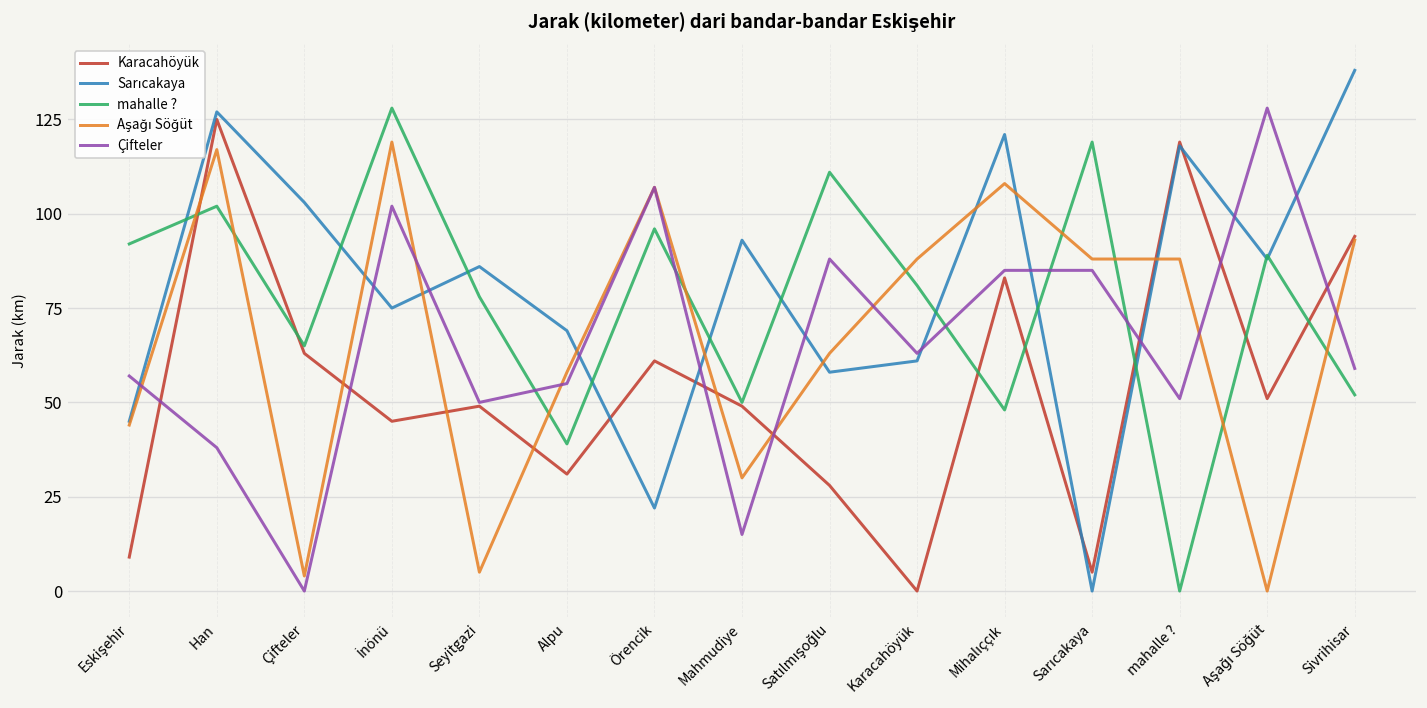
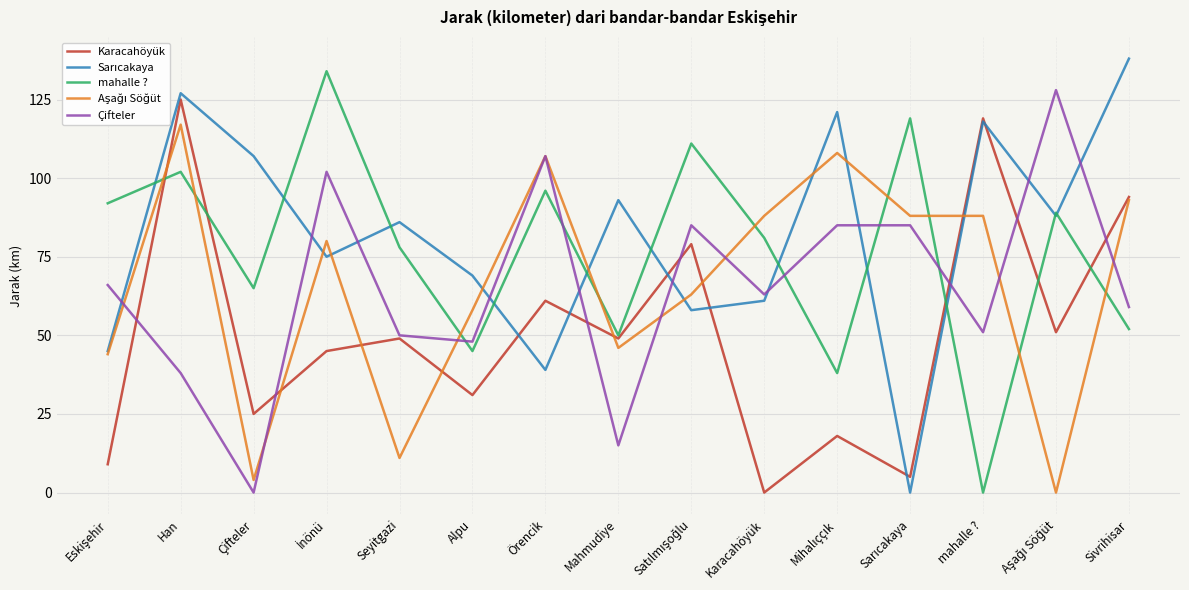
Çifteler, Eskişehir: 57 -> 66
Karacahöyük, Çifteler: 63 -> 25
Sarıcakaya, Çifteler: 103 -> 107
mahalle ?, İnönü: 128 -> 134
Aşağı Söğüt, İnönü: 119 -> 80
Aşağı Söğüt, Seyitgazi: 5 -> 11
mahalle ?, Alpu: 39 -> 45
Çifteler, Alpu: 55 -> 48
Sarıcakaya, Örencik: 22 -> 39
Aşağı Söğüt, Mahmudiye: 30 -> 46
Karacahöyük, Satılmışoğlu: 28 -> 79
Çifteler, Satılmışoğlu: 88 -> 85
Karacahöyük, Mihalıççık: 83 -> 18
mahalle ?, Mihalıççık: 48 -> 38
